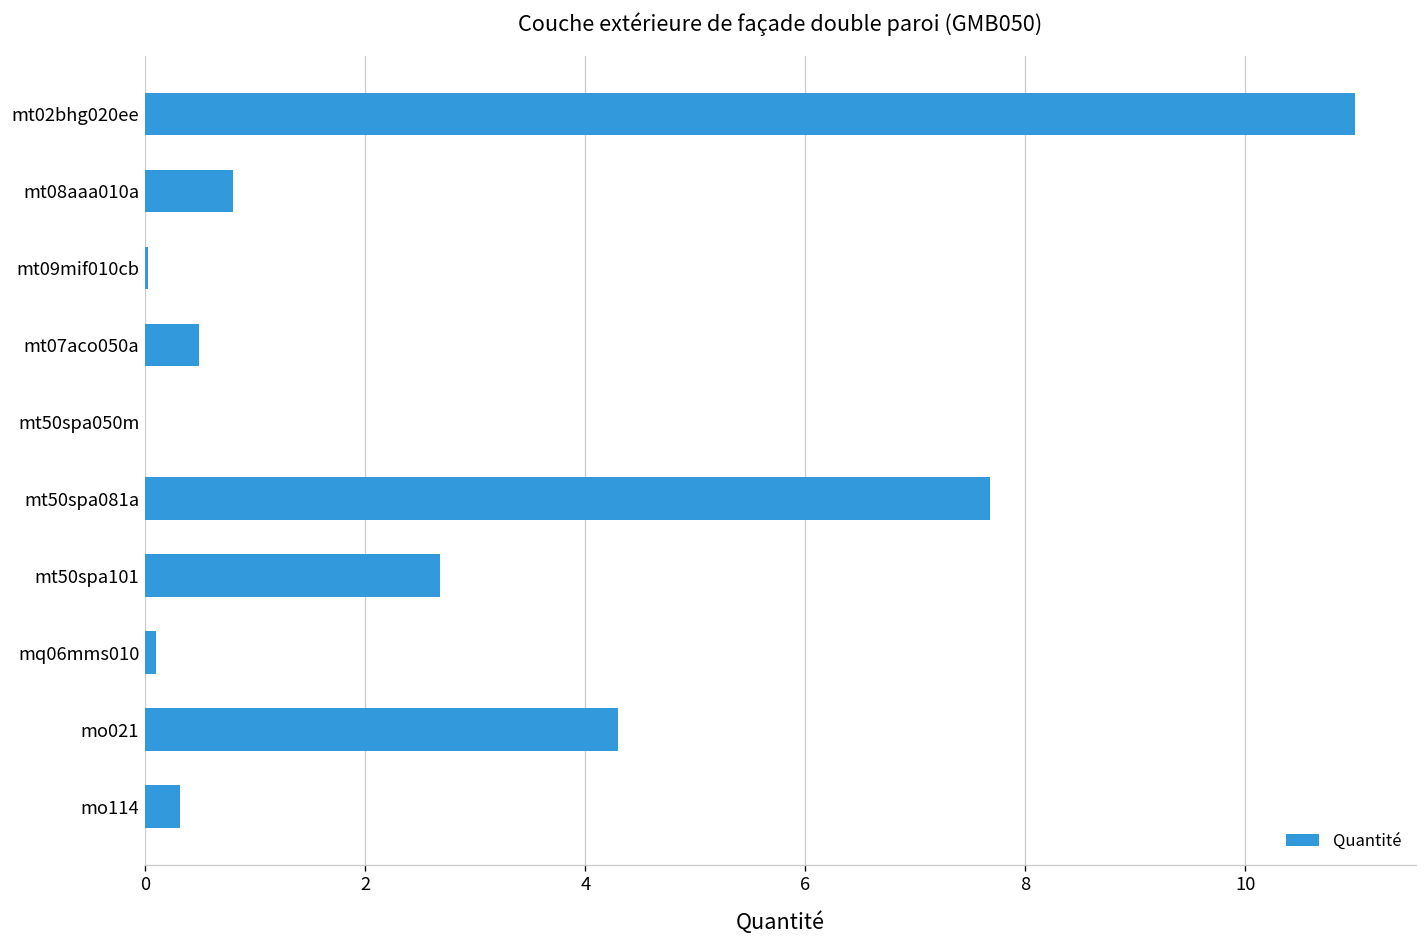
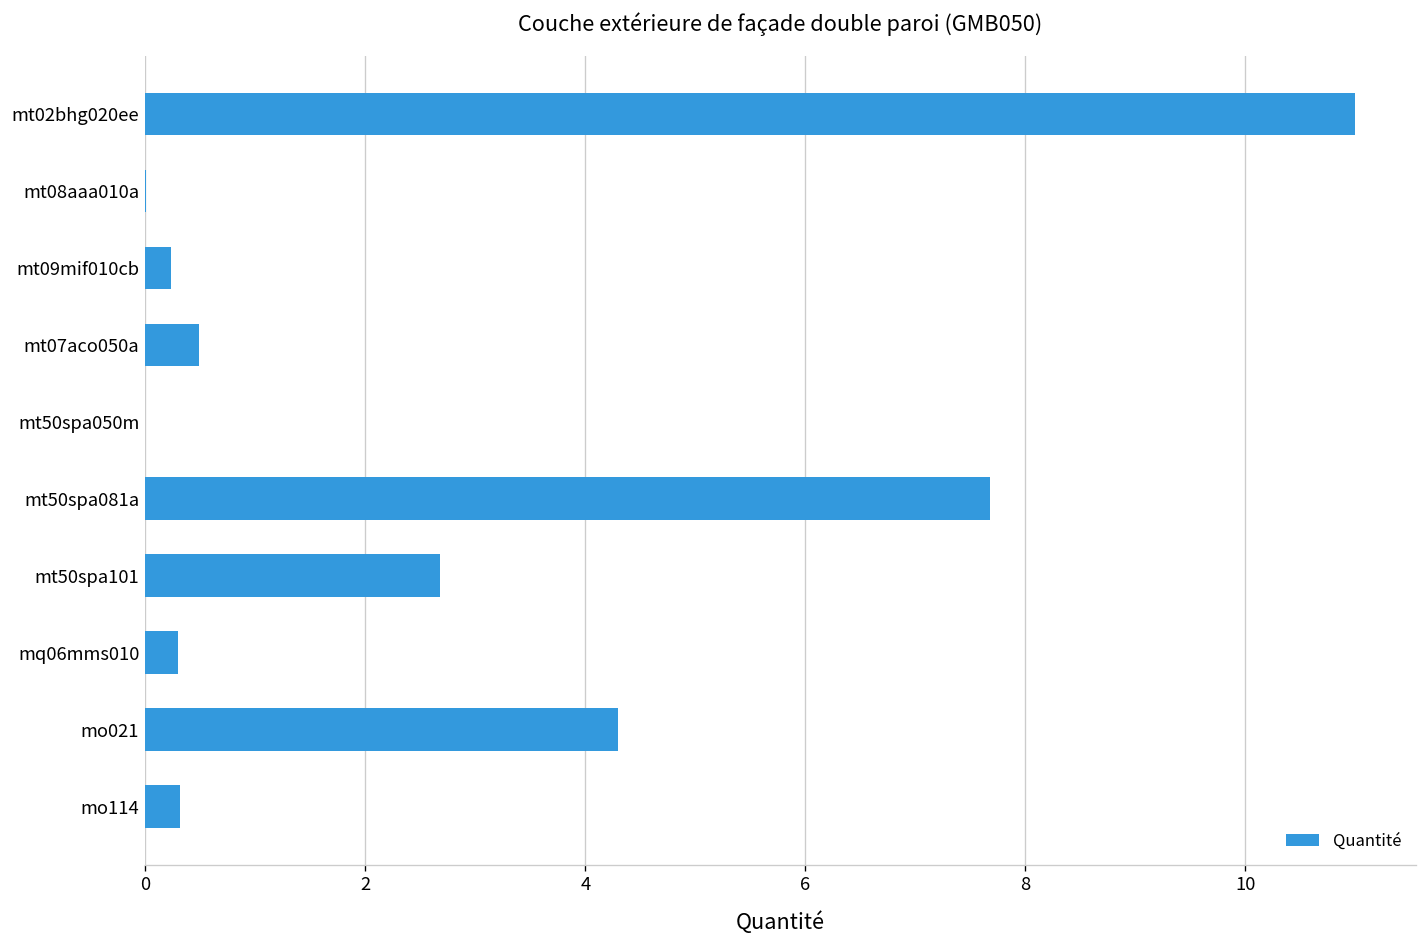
mt08aaa010a: 0.8 -> 0.0
mt09mif010cb: 0.0 -> 0.2
mq06mms010: 0.1 -> 0.3
